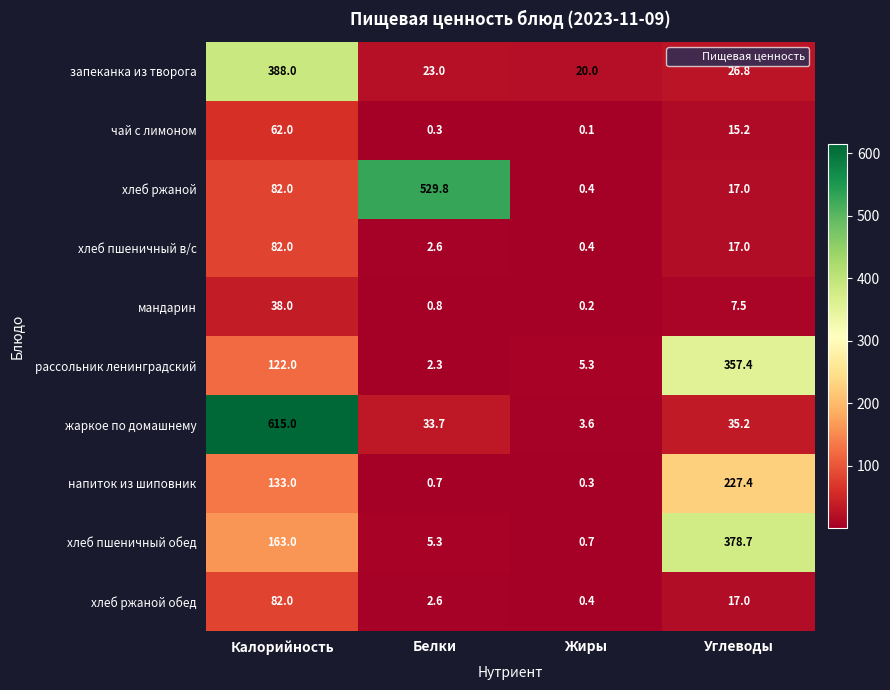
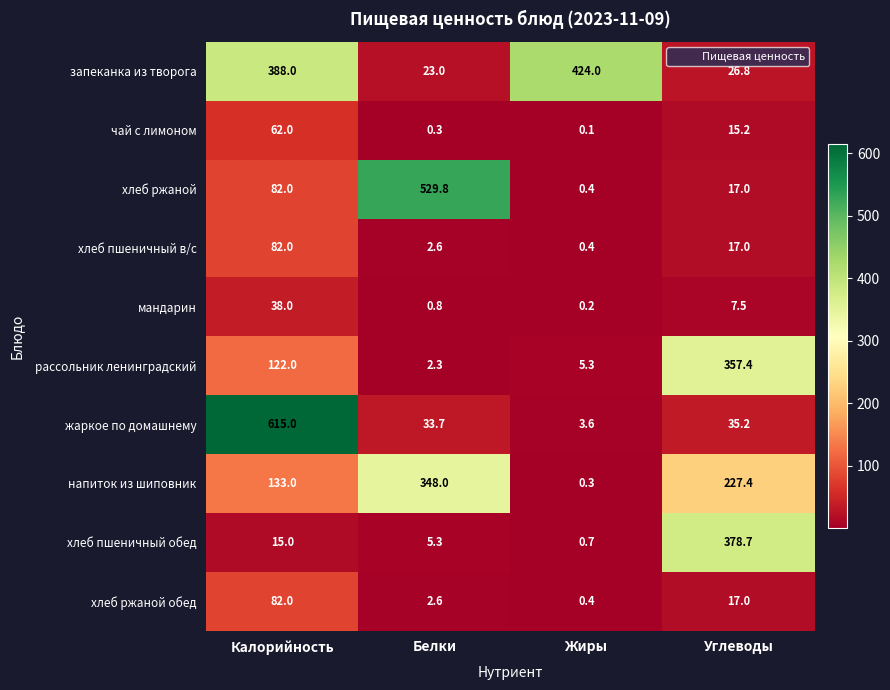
запеканка из творога, Жиры: 20.0 -> 424.0
напиток из шиповник, Белки: 0.7 -> 348.0
хлеб пшеничный обед, Калорийность: 163.0 -> 15.0
